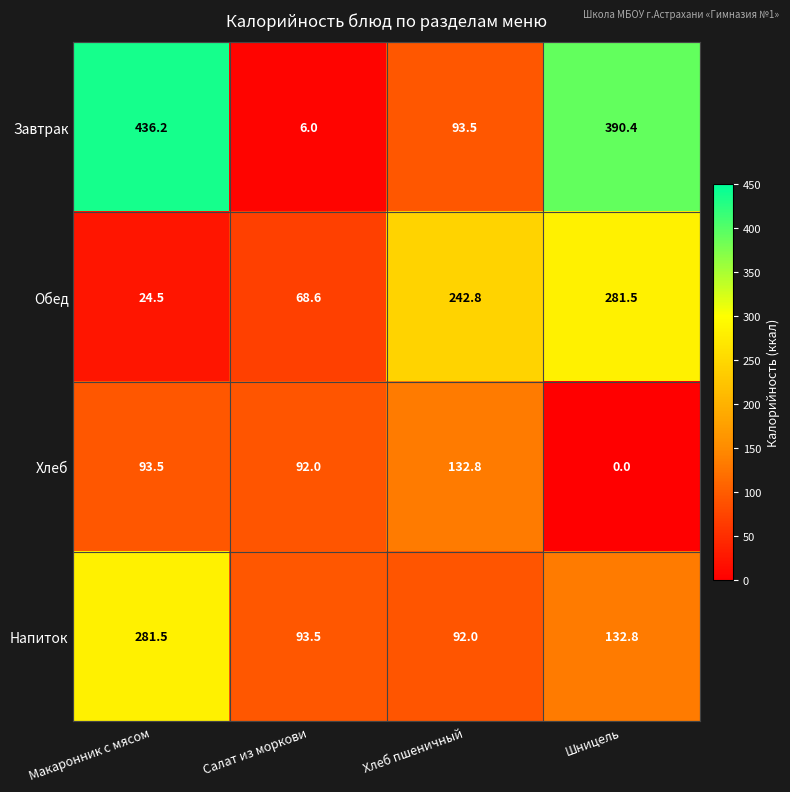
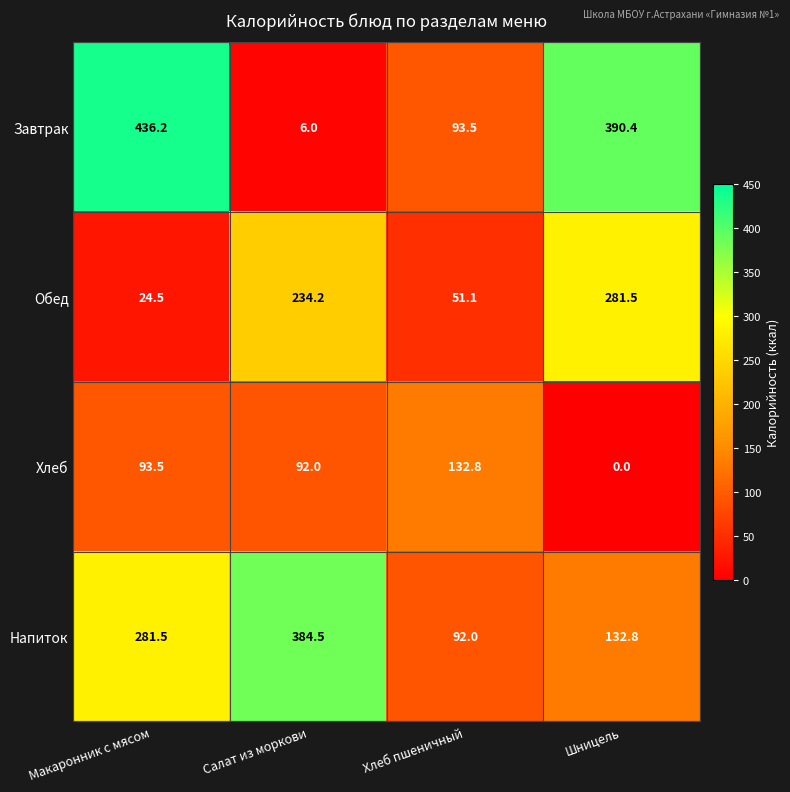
Обед, Салат из моркови: 68.6 -> 234.2
Обед, Хлеб пшеничный: 242.8 -> 51.1
Напиток, Салат из моркови: 93.5 -> 384.5
